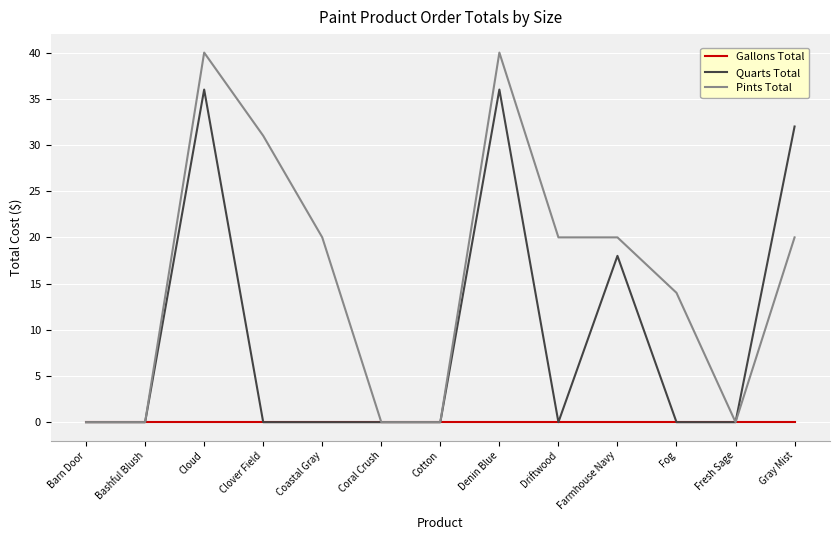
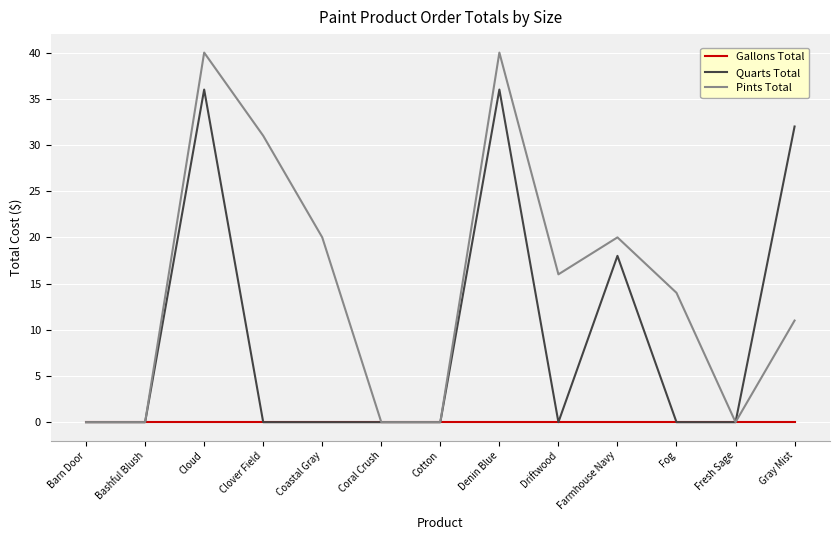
Pints Total, Driftwood: 20 -> 16
Pints Total, Gray Mist: 20 -> 11
